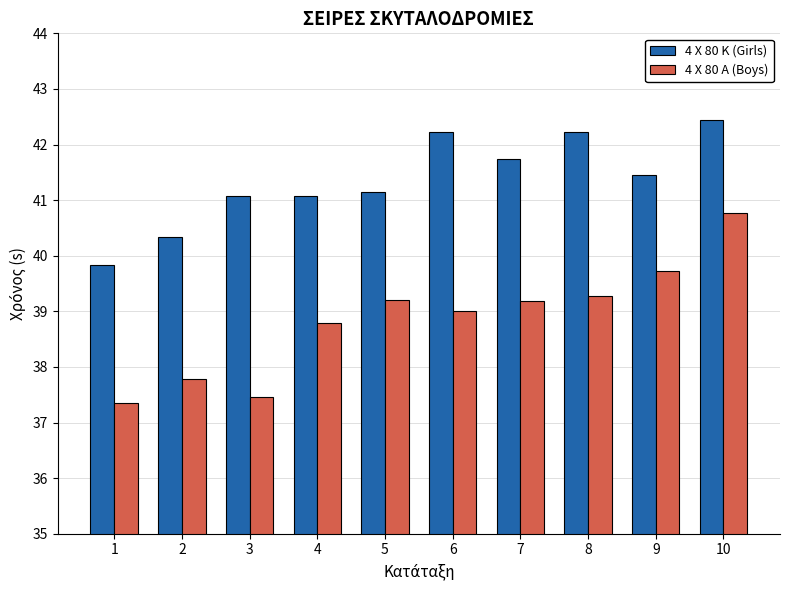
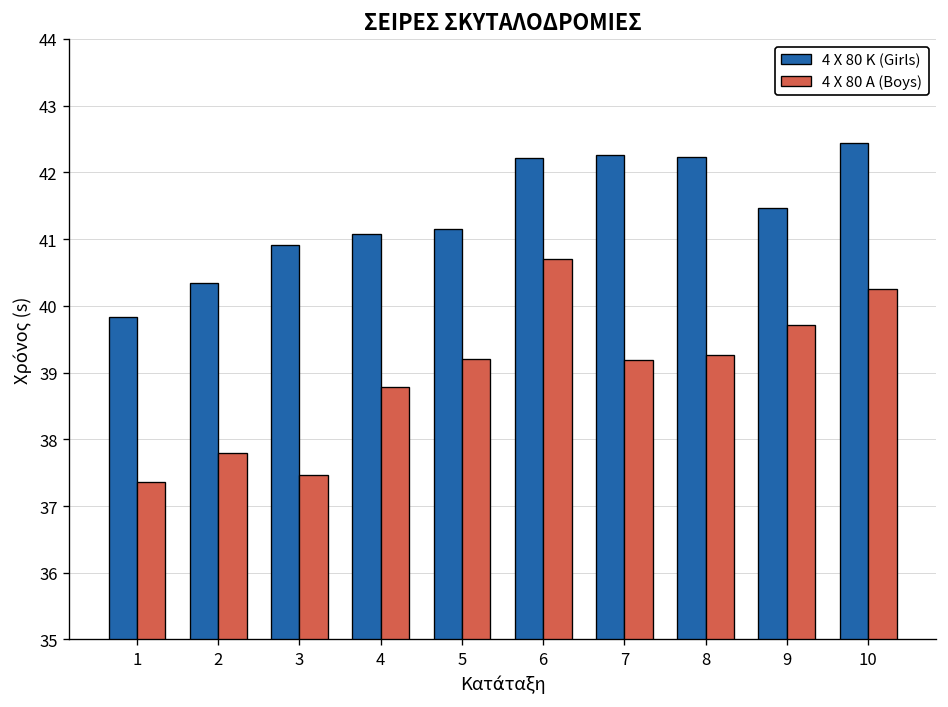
4 X 80 K (Girls), 3: 41.1 -> 40.9
4 X 80 A (Boys), 6: 39.0 -> 40.7
4 X 80 K (Girls), 7: 41.7 -> 42.3
4 X 80 A (Boys), 10: 40.8 -> 40.3
